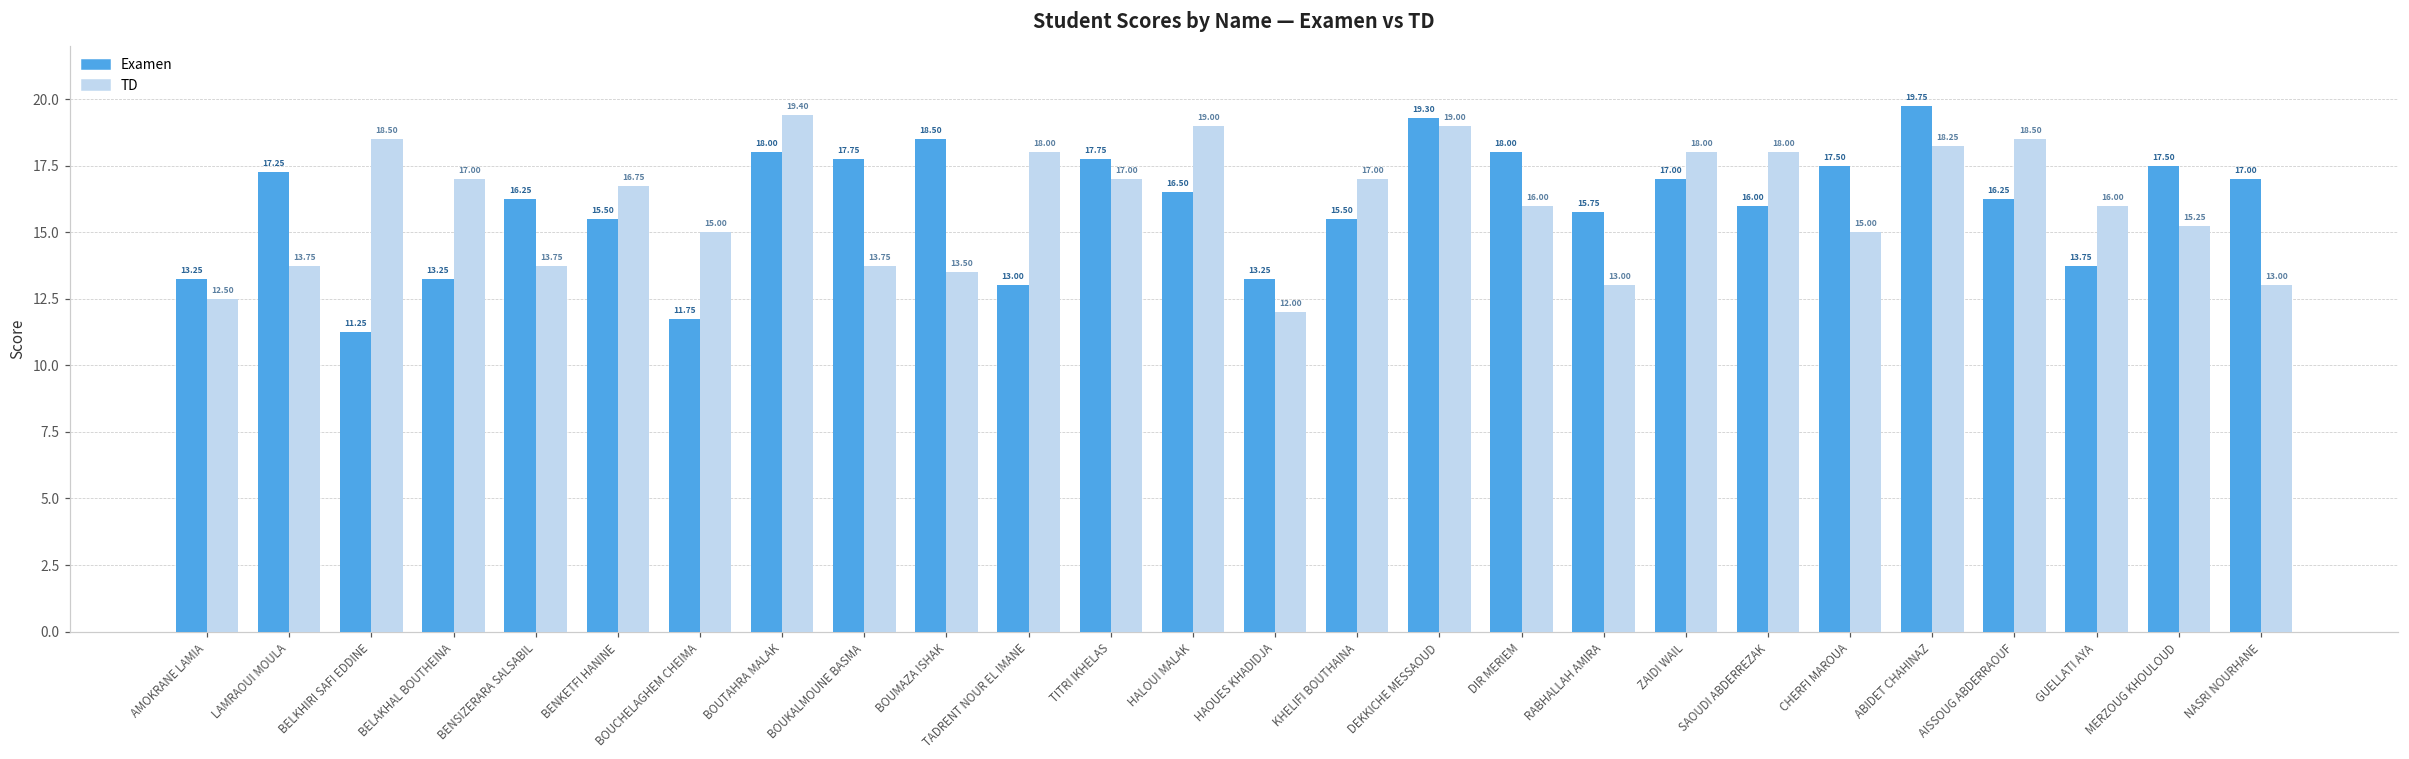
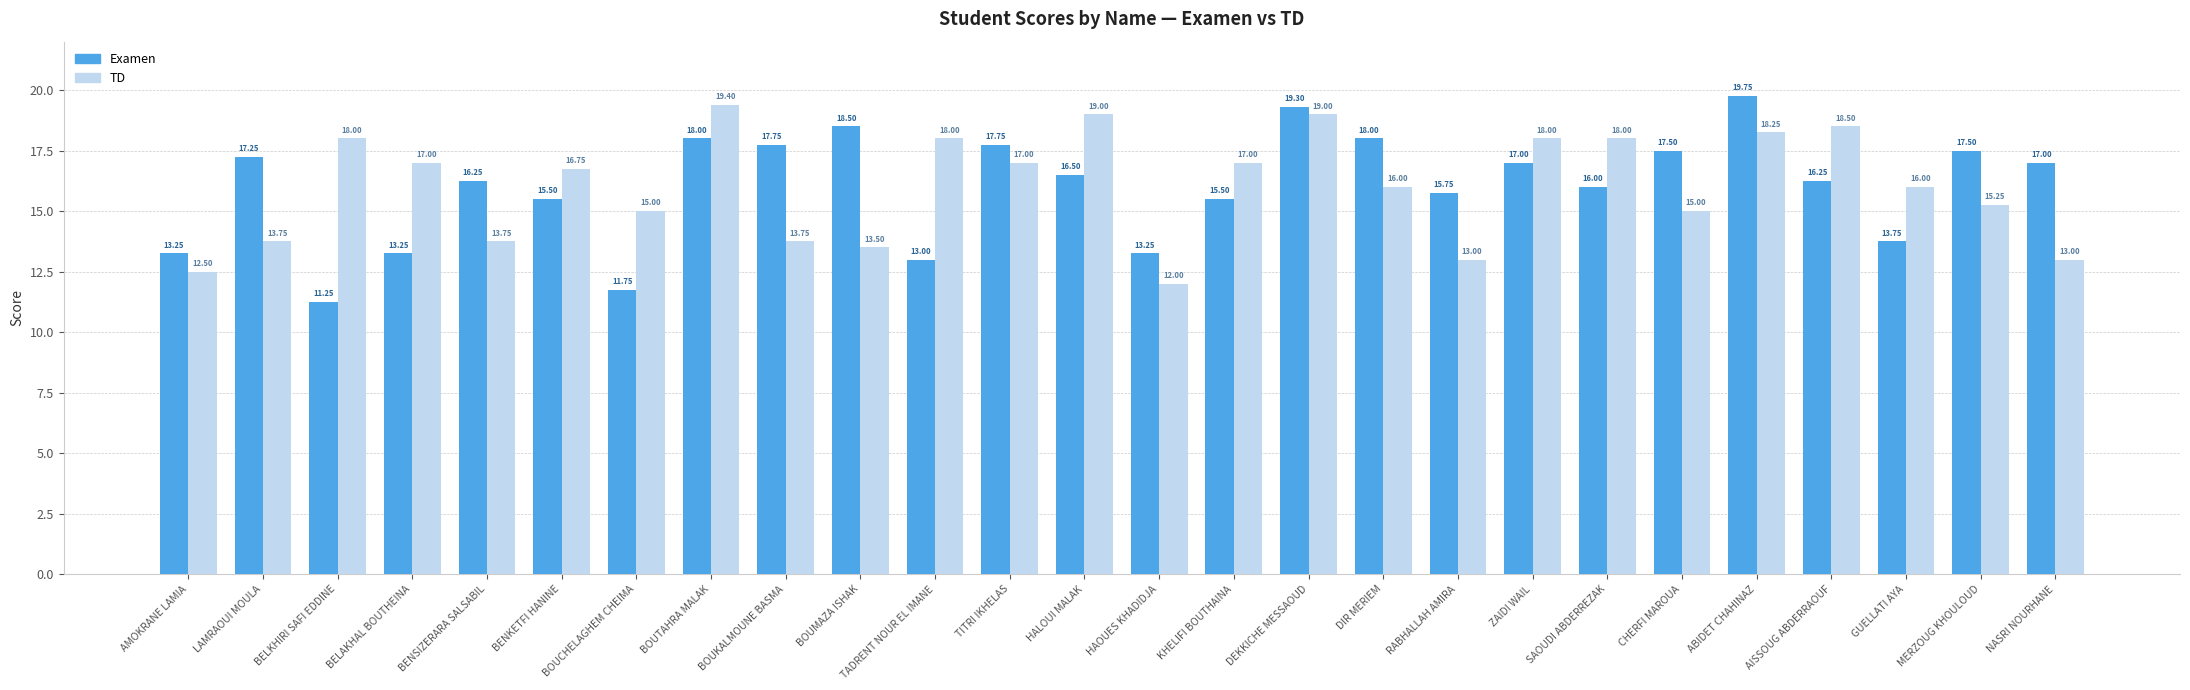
TD, BELKHIRI SAFI EDDINE: 18.50 -> 18.00
